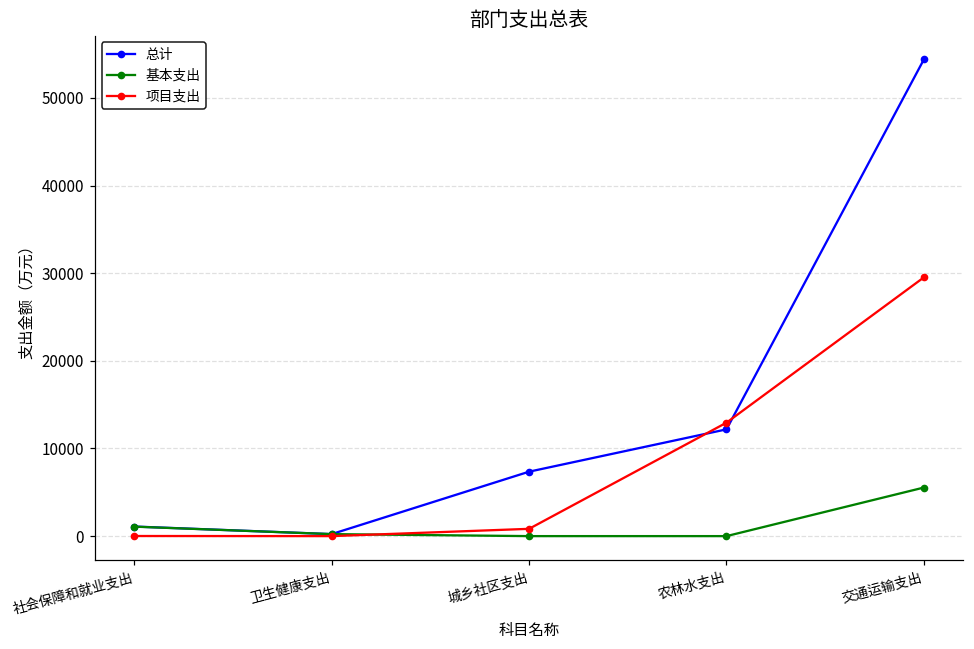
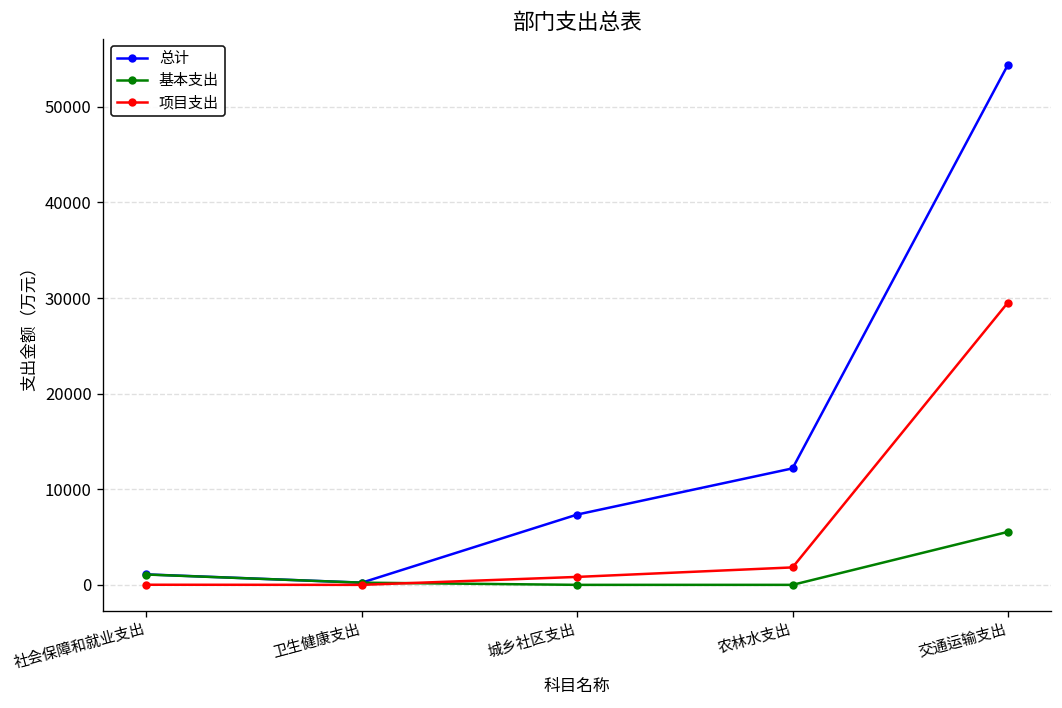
项目支出, 农林水支出: 13000 -> 2000
